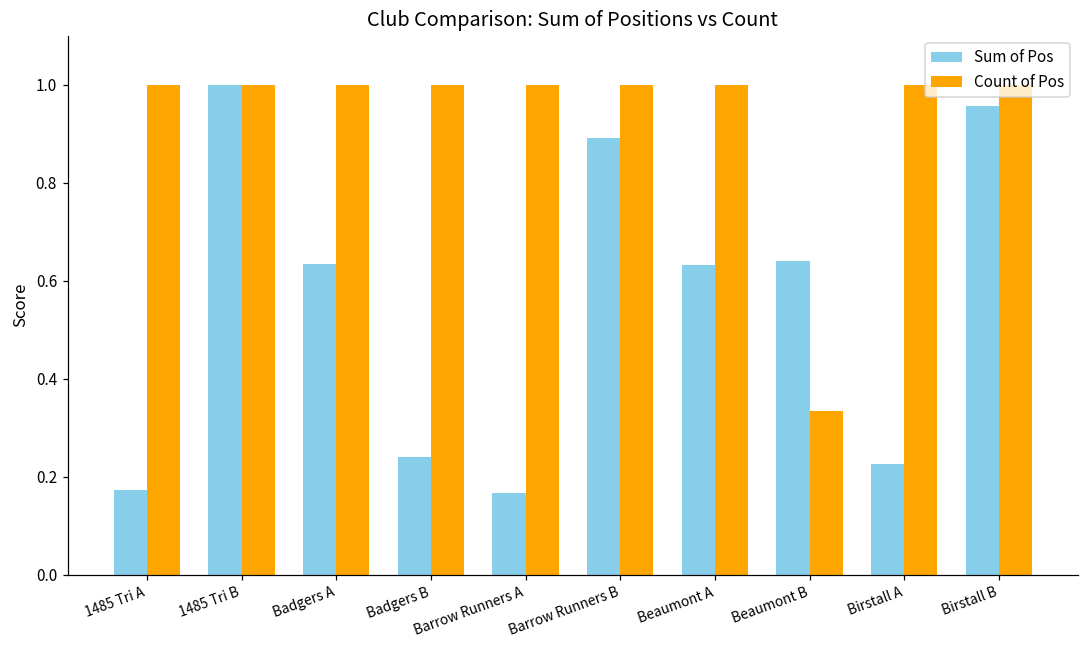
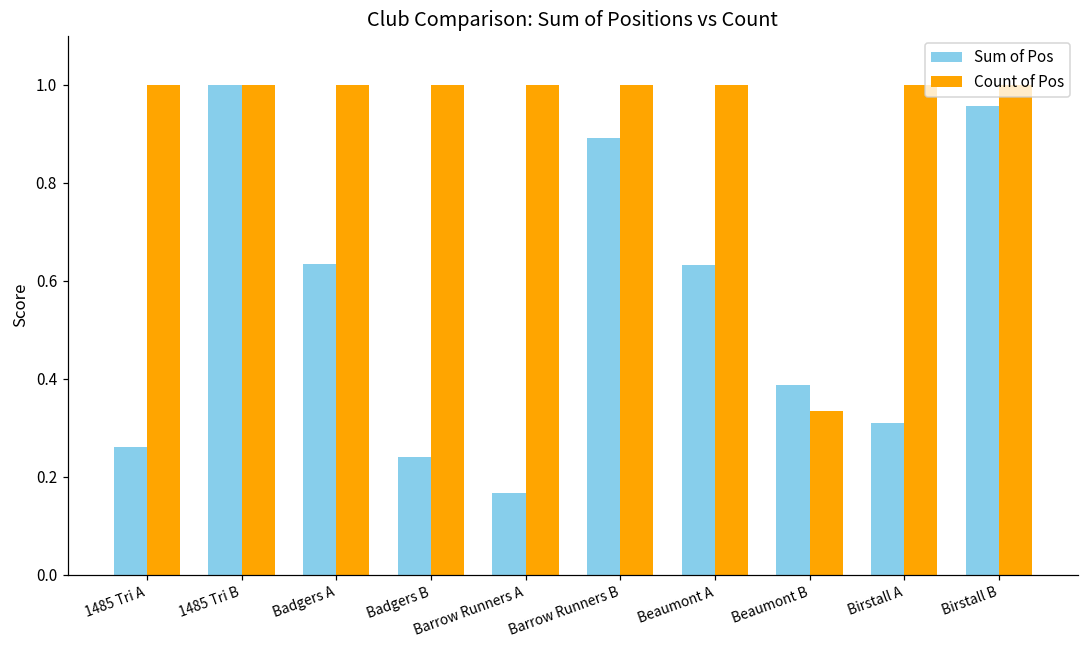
Sum of Pos, 1485 Tri A: 0.17 -> 0.26
Sum of Pos, Beaumont B: 0.64 -> 0.39
Sum of Pos, Birstall A: 0.23 -> 0.31
